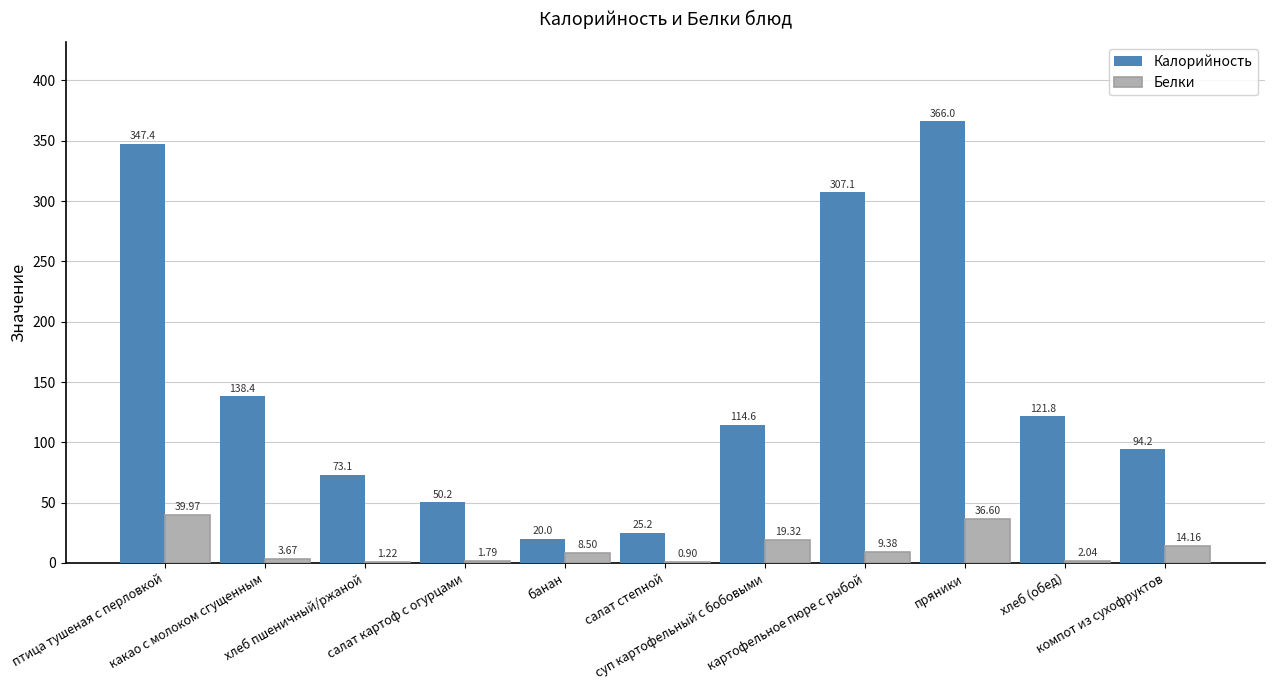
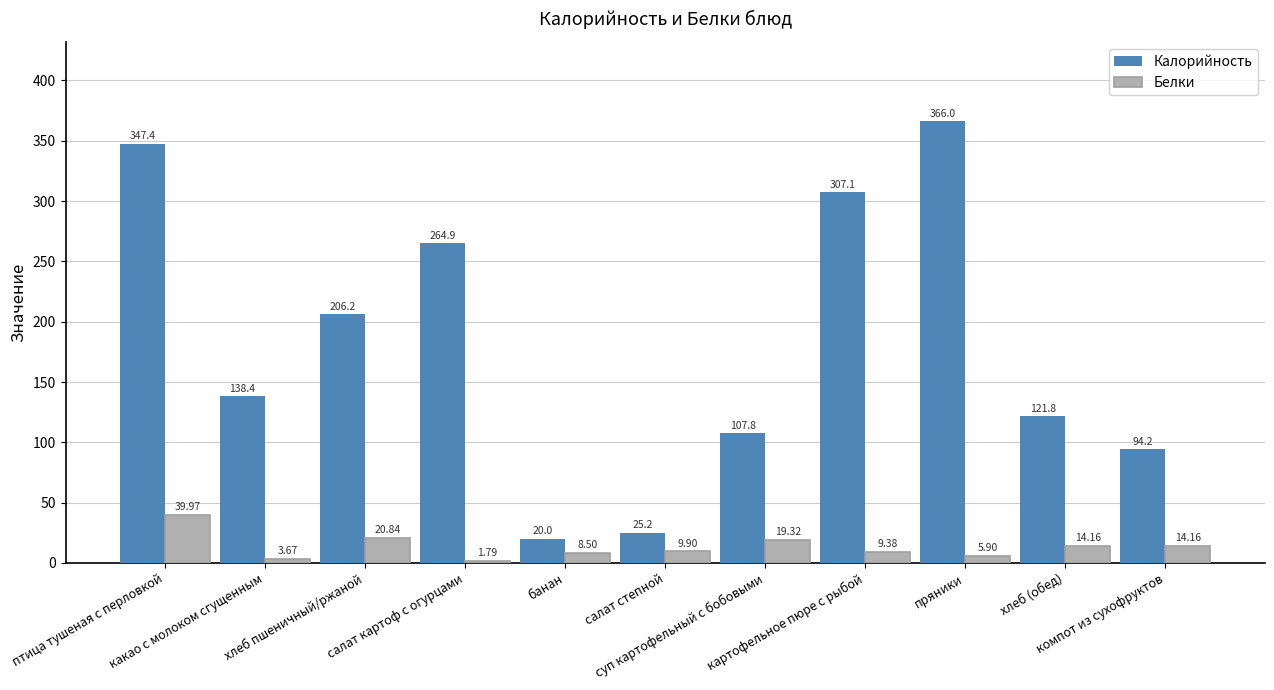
Калорийность, хлеб пшеничный/ржаной: 73.1 -> 206.2
Белки, хлеб пшеничный/ржаной: 1.22 -> 20.84
Калорийность, салат картоф с огурцами: 50.2 -> 264.9
Белки, салат степной: 0.90 -> 9.90
Калорийность, суп картофельный с бобовыми: 114.6 -> 107.8
Белки, пряники: 36.60 -> 5.90
Белки, хлеб (обед): 2.04 -> 14.16
